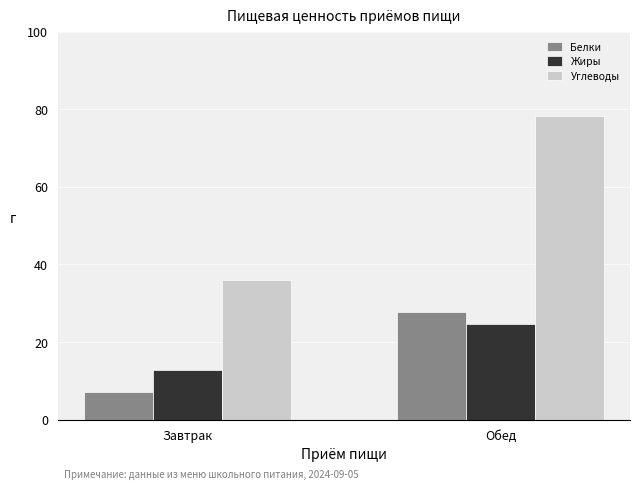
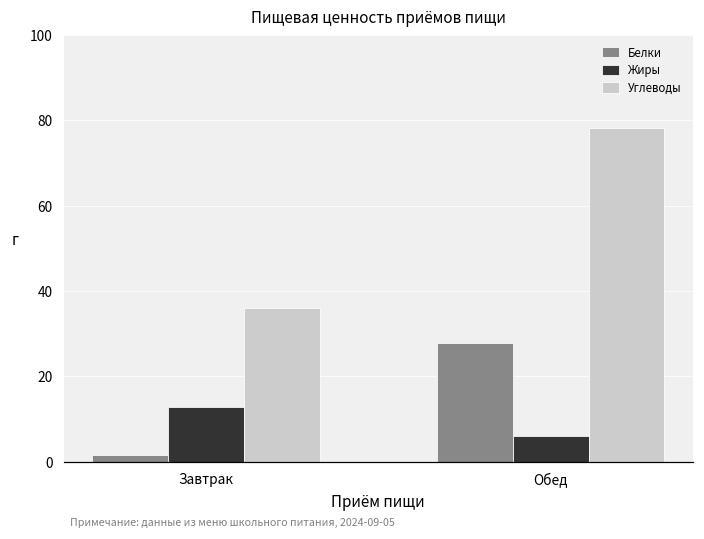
Белки, Завтрак: 7 -> 2
Жиры, Обед: 25 -> 6
